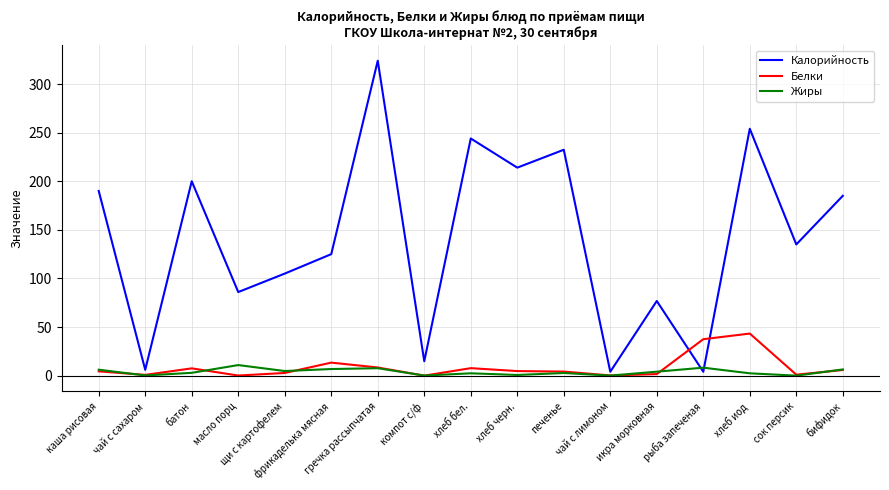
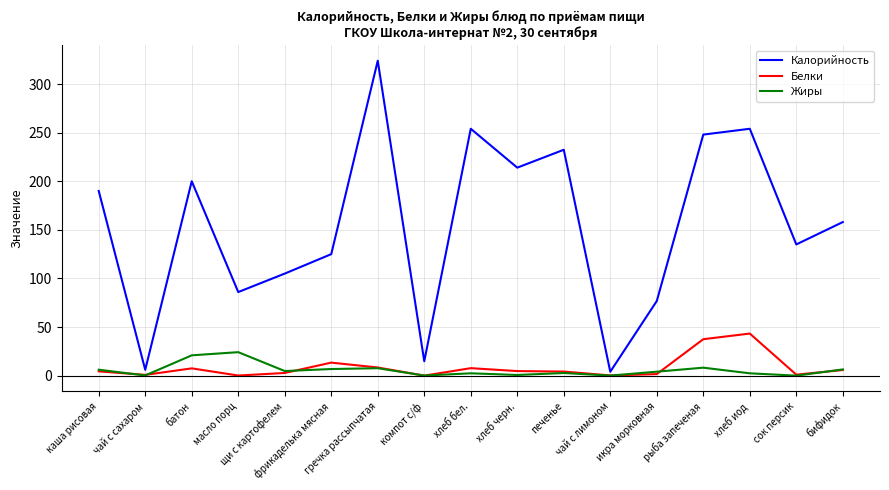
Жиры, батон: 0 -> 20
Жиры, масло порц: 10 -> 20
Калорийность, хлеб бел.: 240 -> 250
Калорийность, рыба запеченая: 0 -> 250
Калорийность, бифидок: 190 -> 160
